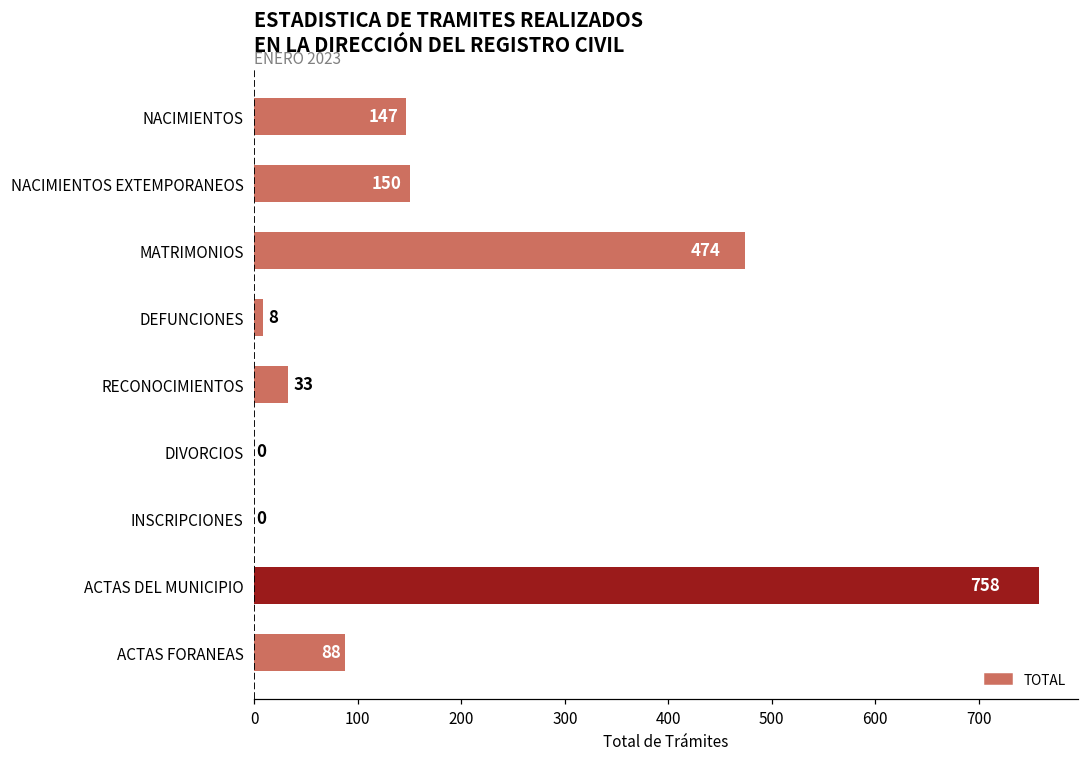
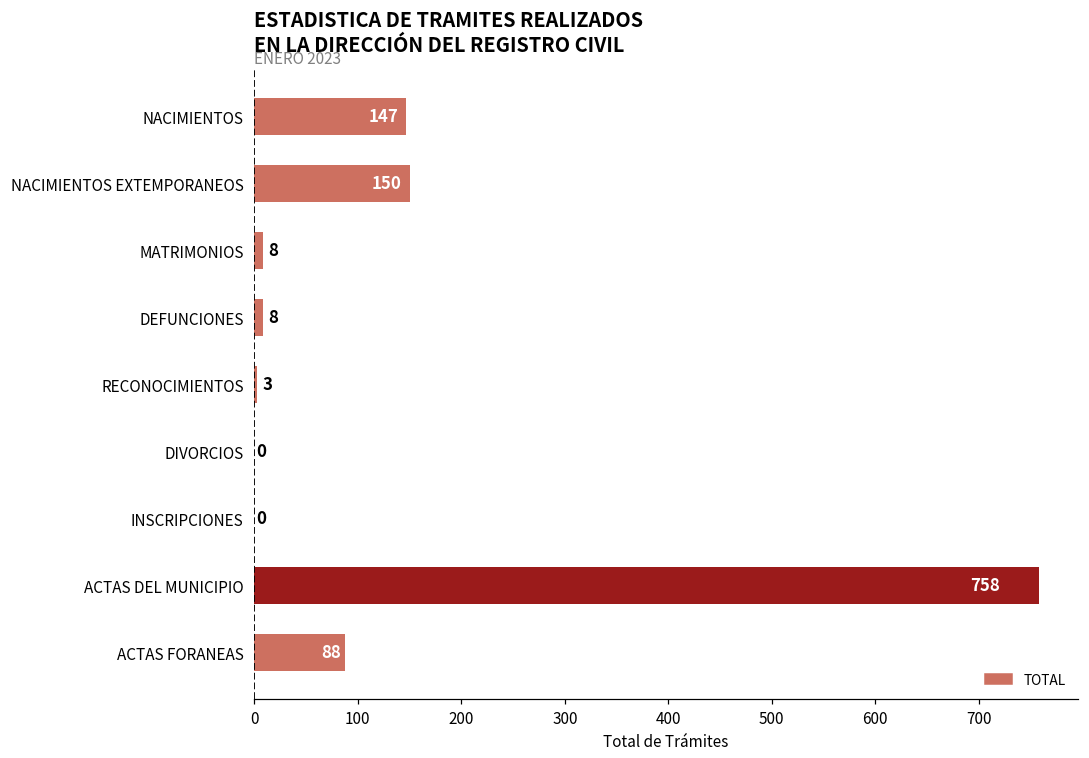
MATRIMONIOS: 474 -> 8
RECONOCIMIENTOS: 33 -> 3
